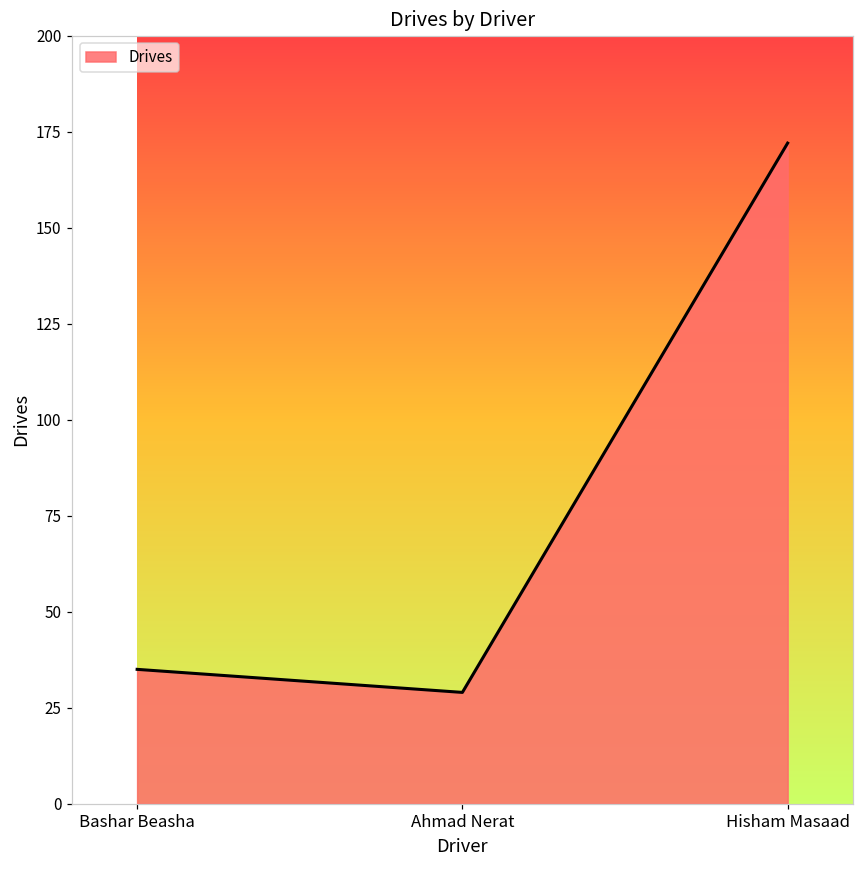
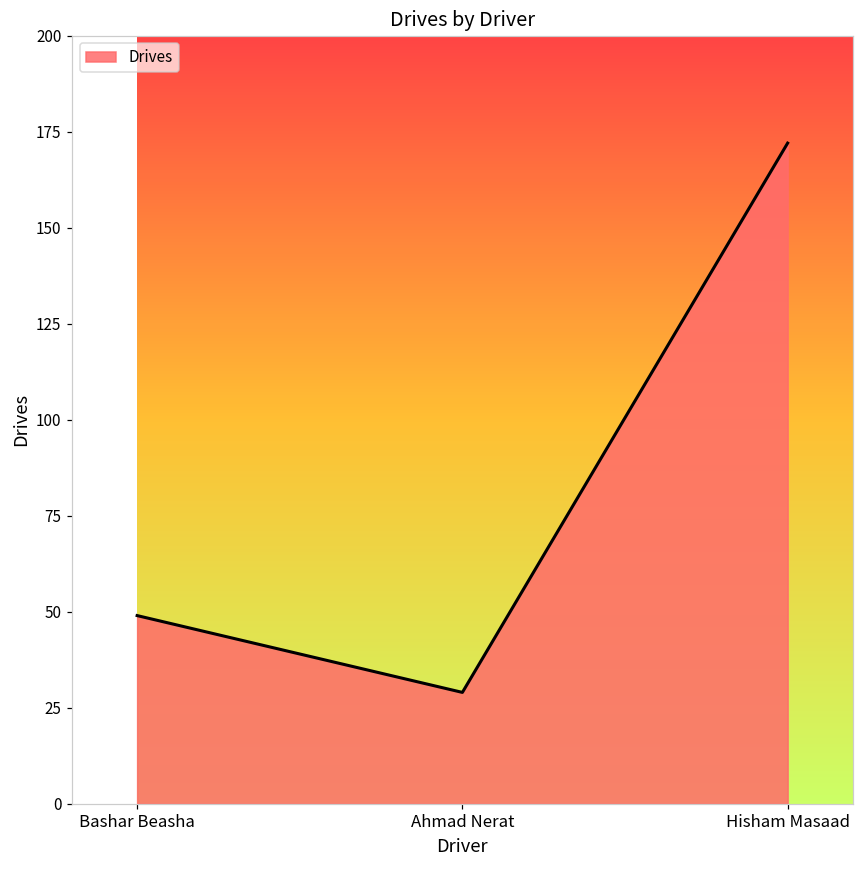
Bashar Beasha: 35 -> 49
